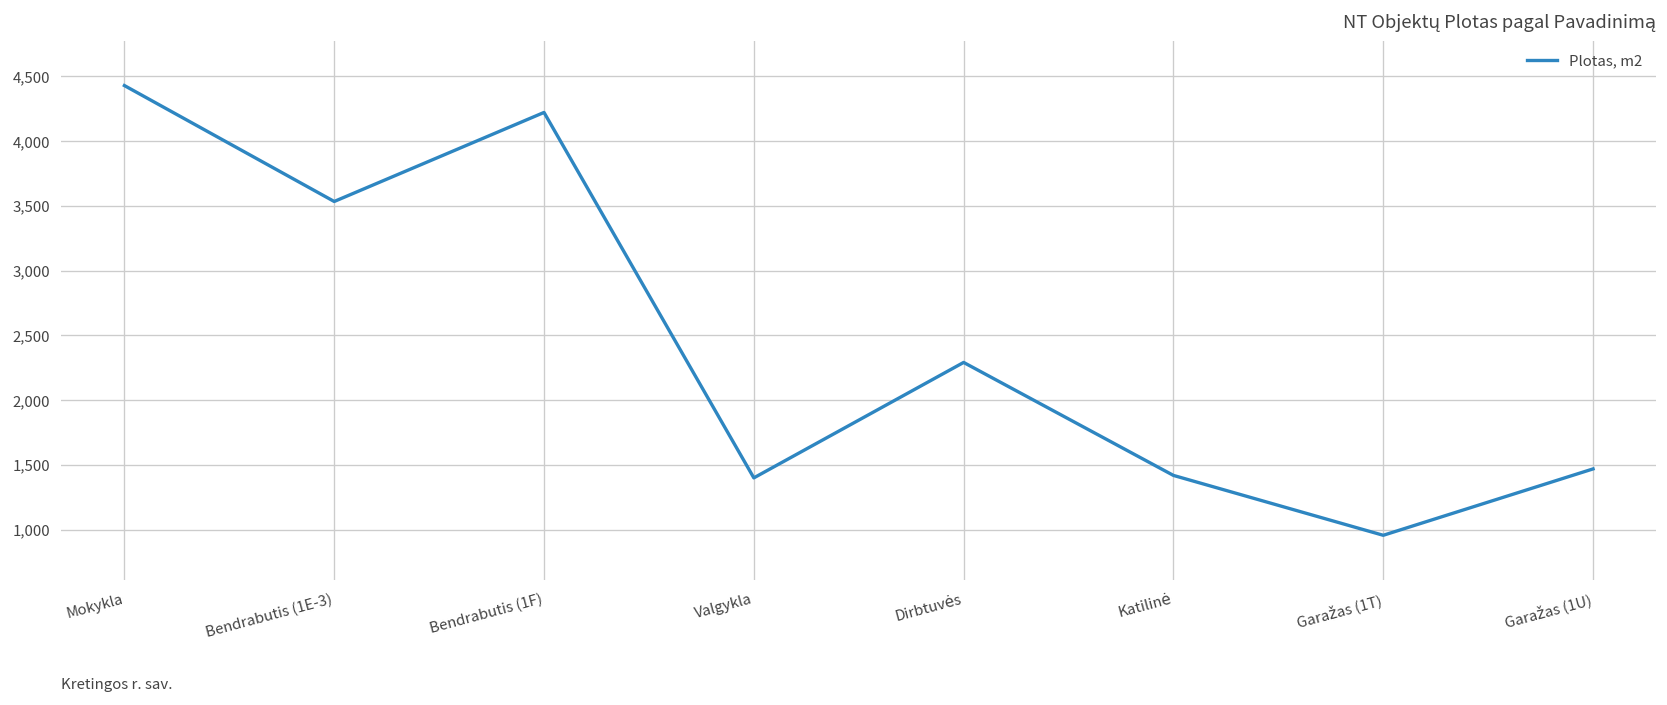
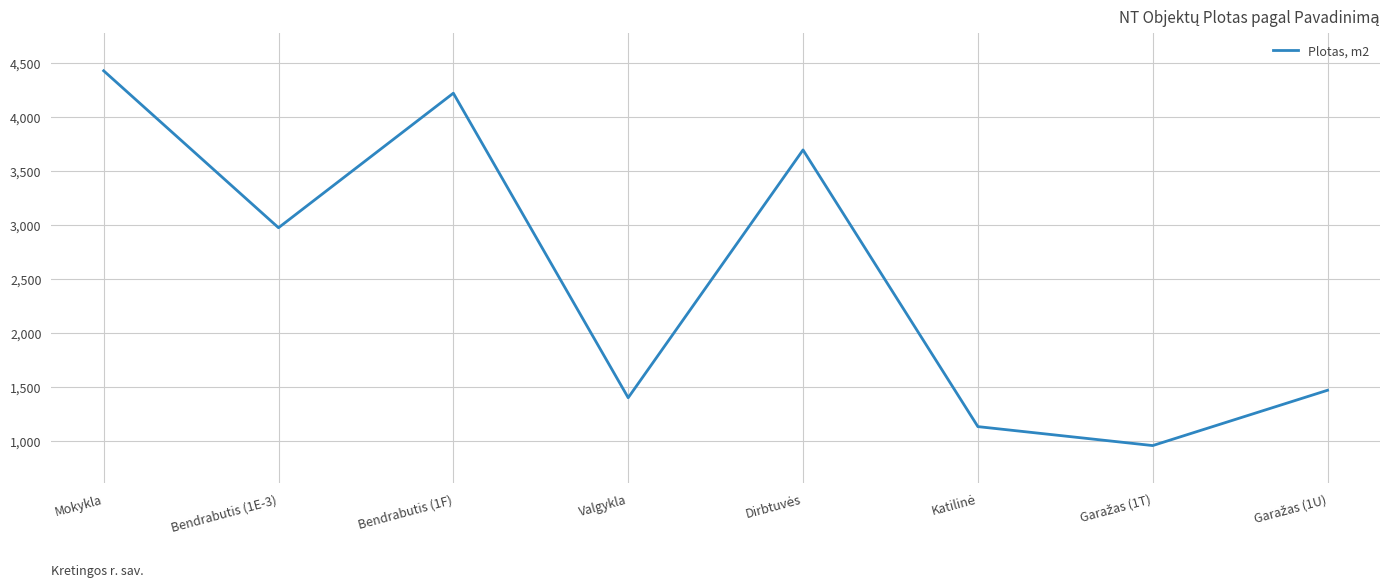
Bendrabutis (1E-3): 3,530 -> 2,970
Dirbtuvės: 2,290 -> 3,700
Katilinė: 1,420 -> 1,130
